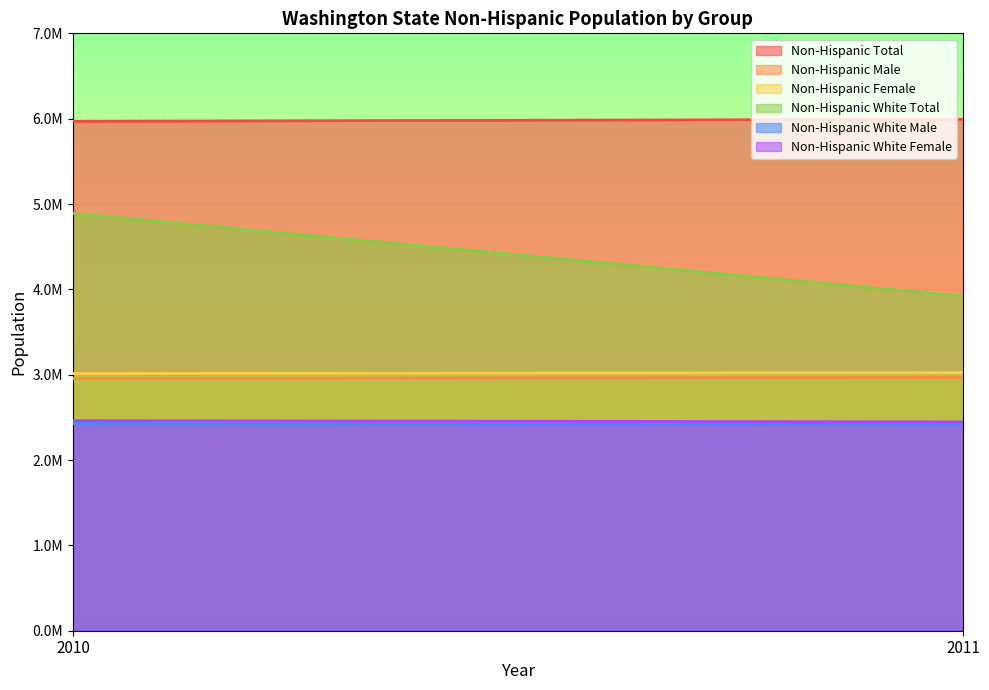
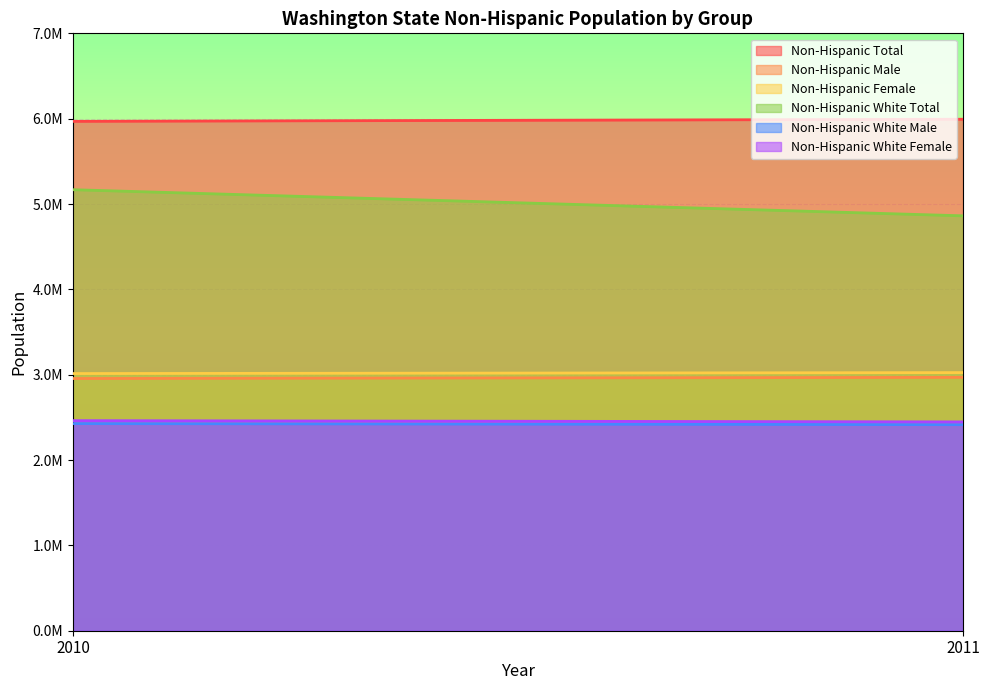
Non-Hispanic White Total, 2010: 4900000 -> 5200000
Non-Hispanic White Total, 2011: 3900000 -> 4900000
